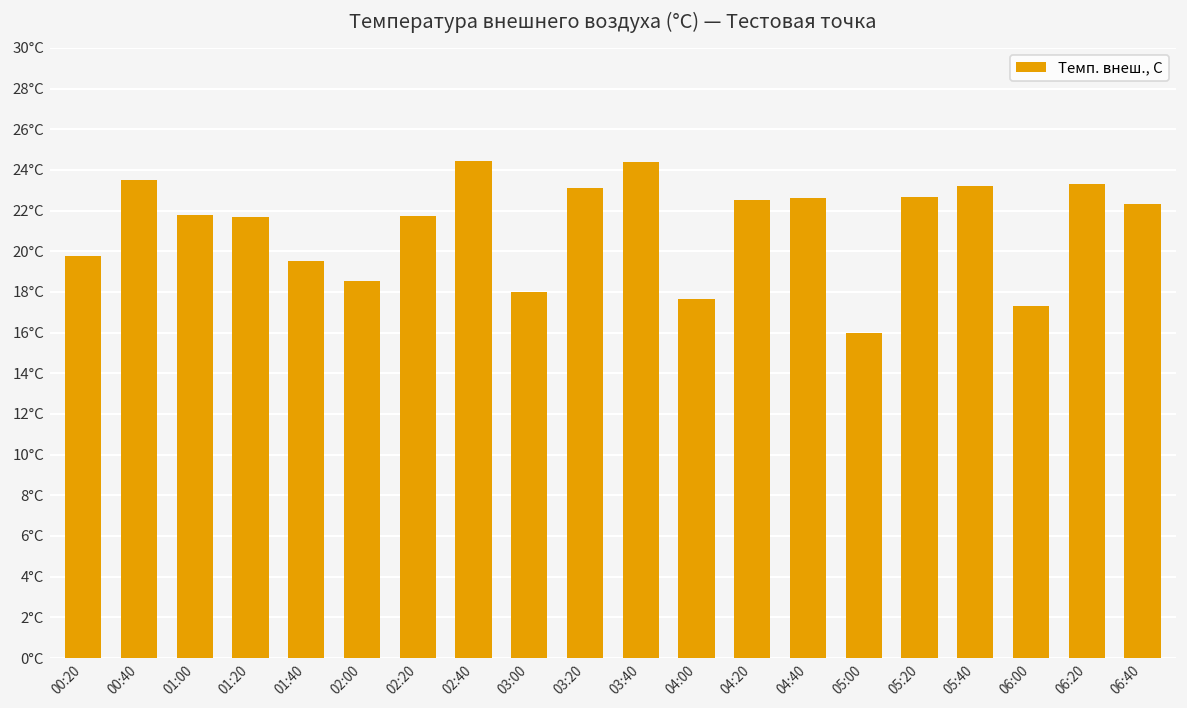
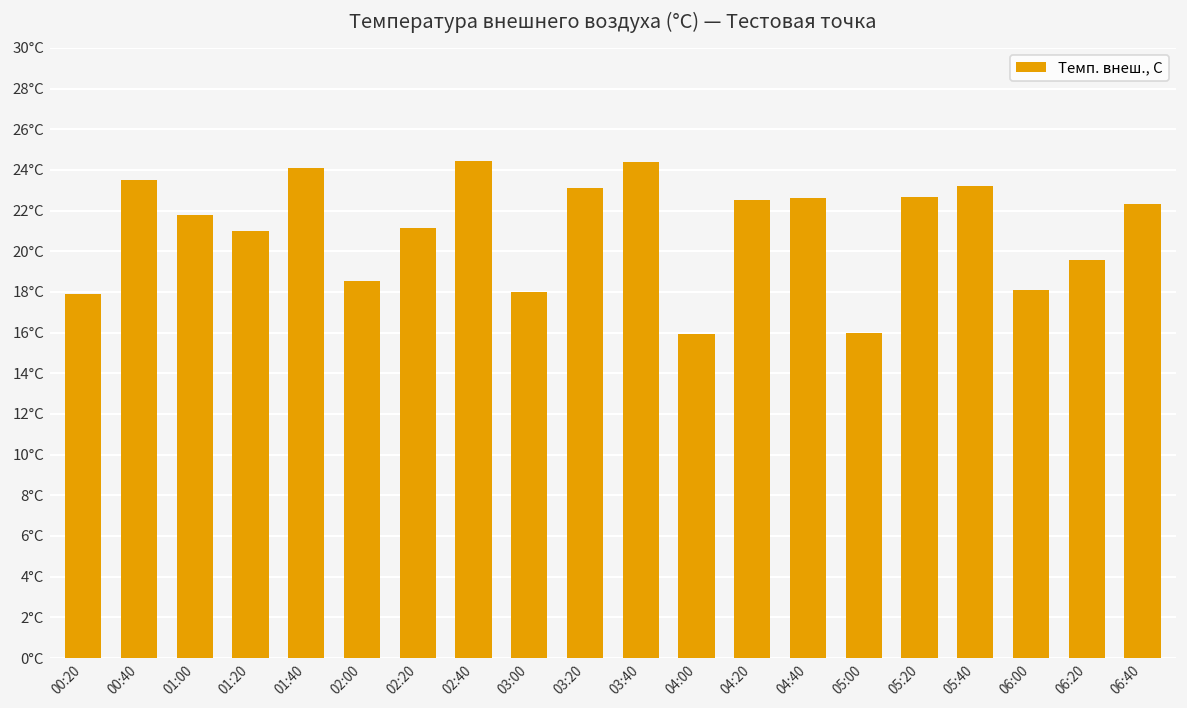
00:20: 19.8°C -> 17.9°C
01:20: 21.7°C -> 21.0°C
01:40: 19.5°C -> 24.1°C
02:20: 21.7°C -> 21.2°C
04:00: 17.6°C -> 15.9°C
06:00: 17.3°C -> 18.1°C
06:20: 23.3°C -> 19.6°C
